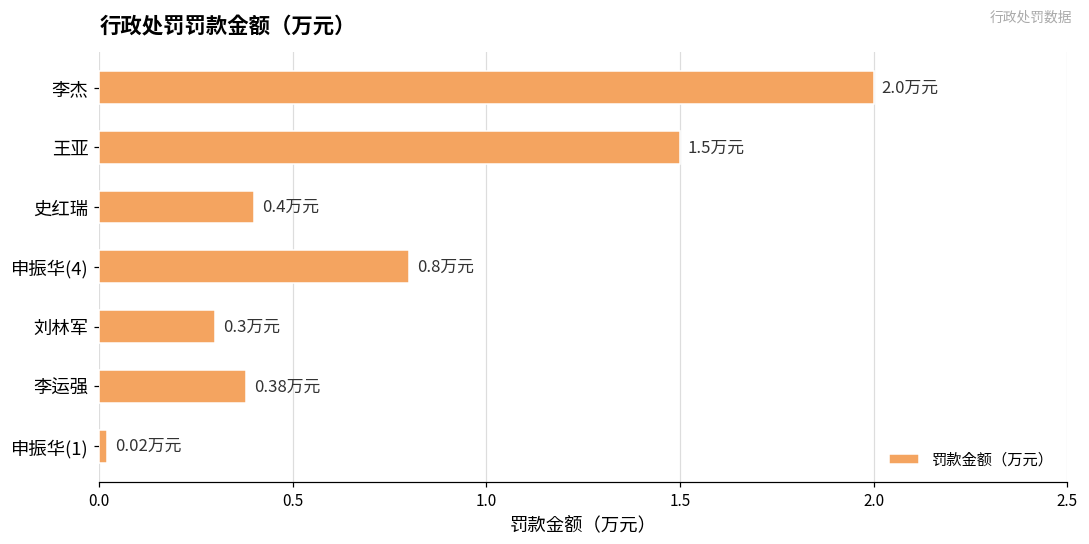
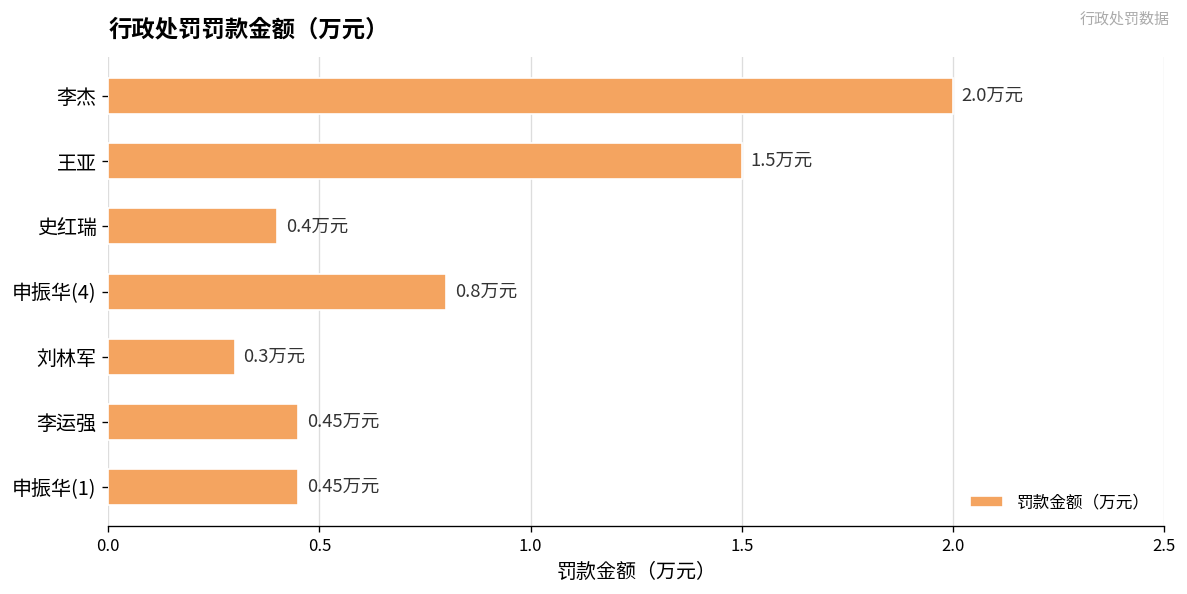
李运强: 0.38 -> 0.45
申振华(1): 0.02 -> 0.45
